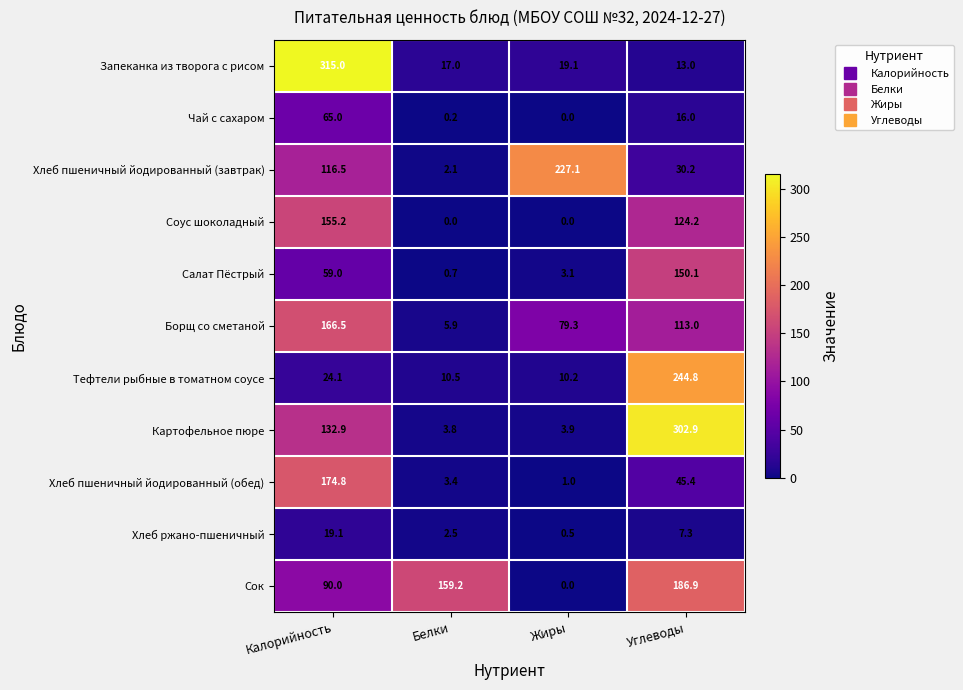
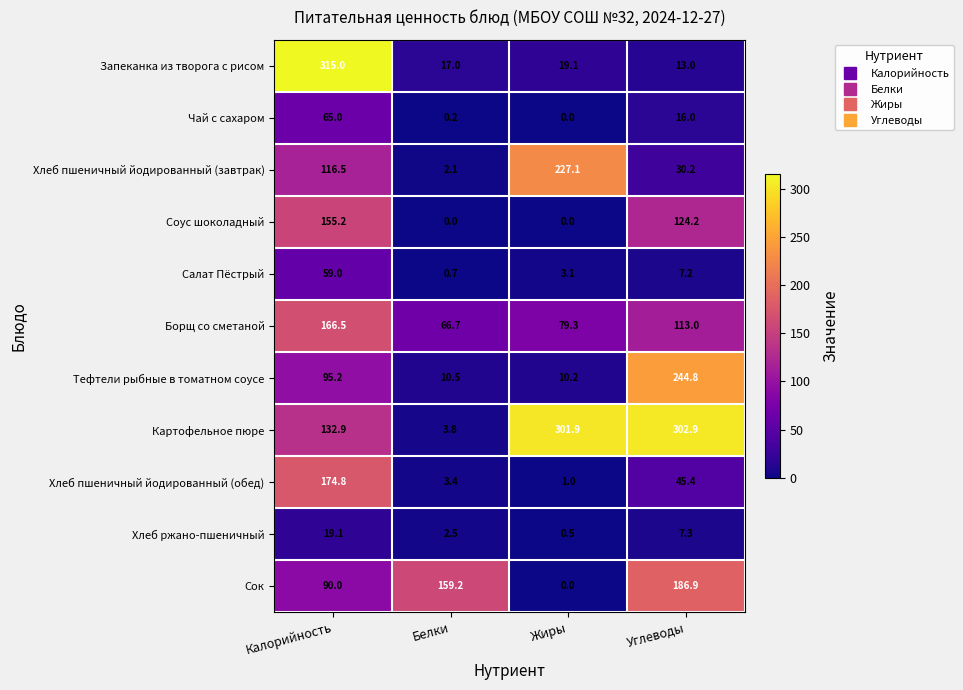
Салат Пёстрый, Углеводы: 150.1 -> 7.2
Борщ со сметаной, Белки: 5.9 -> 66.7
Тефтели рыбные в томатном соусе, Калорийность: 24.1 -> 95.2
Картофельное пюре, Жиры: 3.9 -> 301.9
